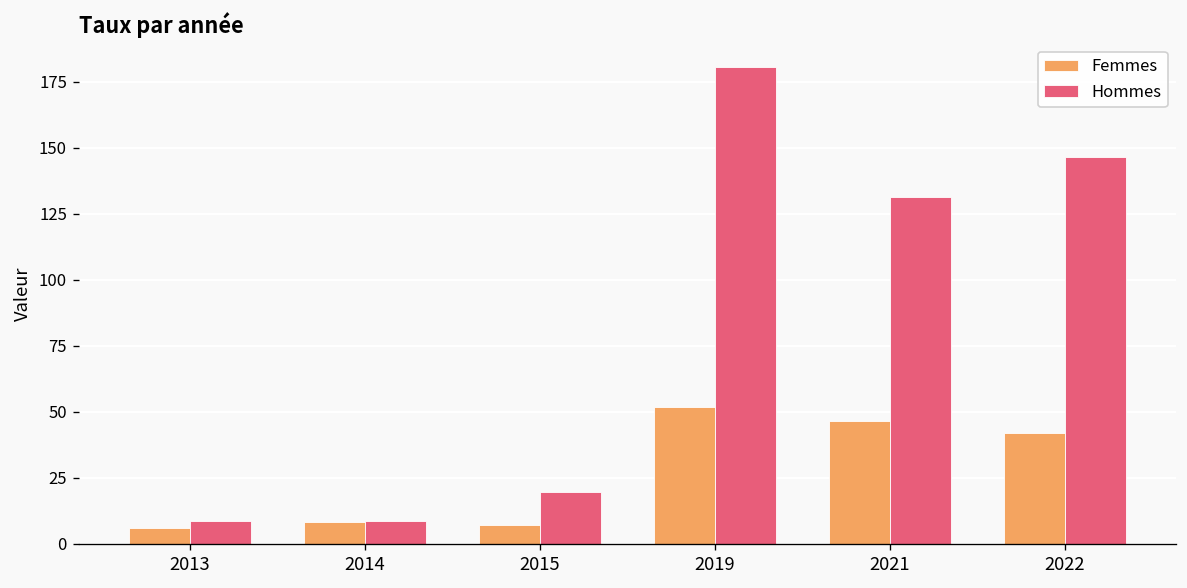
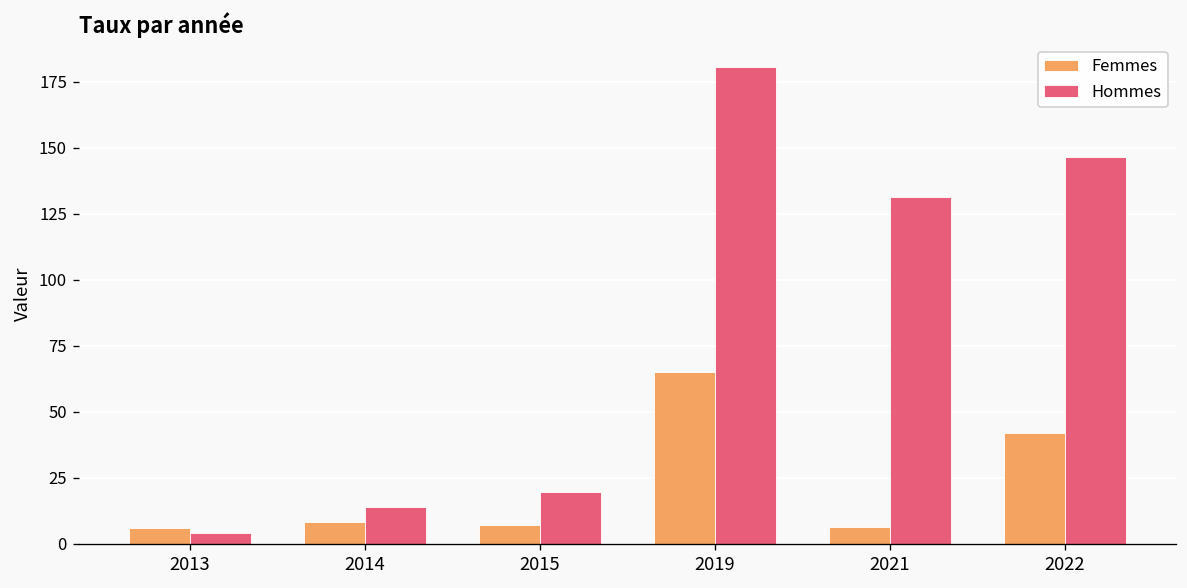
Hommes, 2013: 9 -> 4
Hommes, 2014: 9 -> 14
Femmes, 2019: 52 -> 65
Femmes, 2021: 47 -> 6
